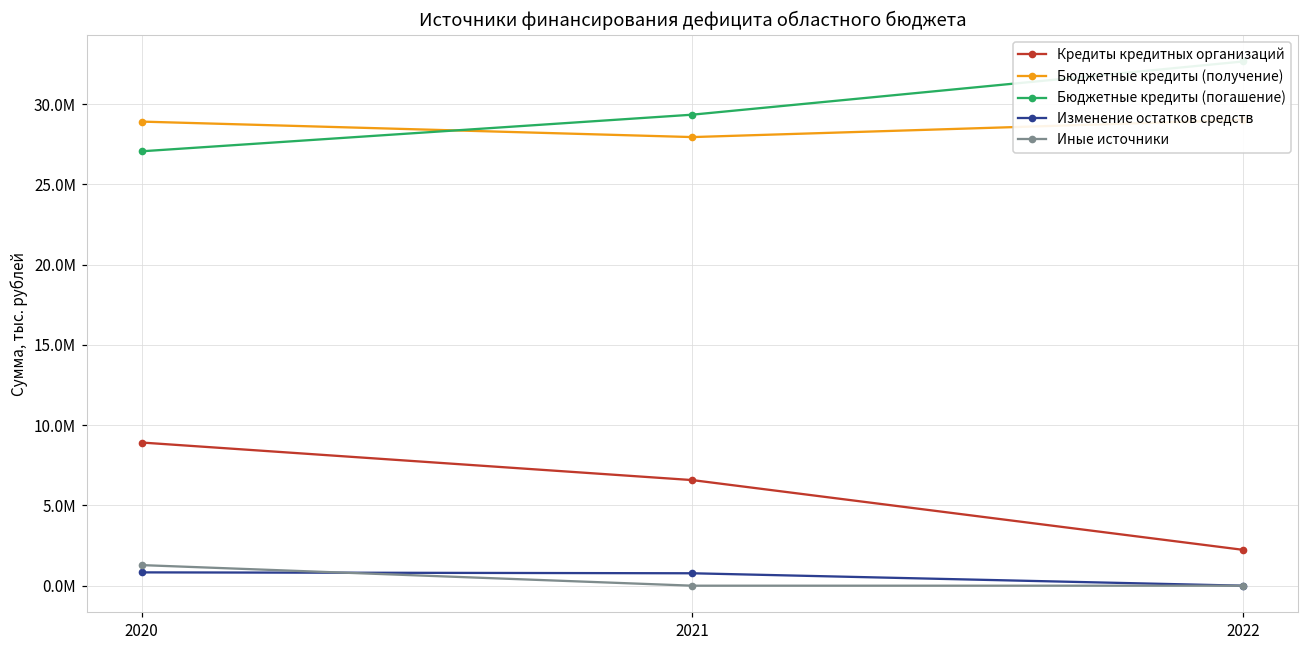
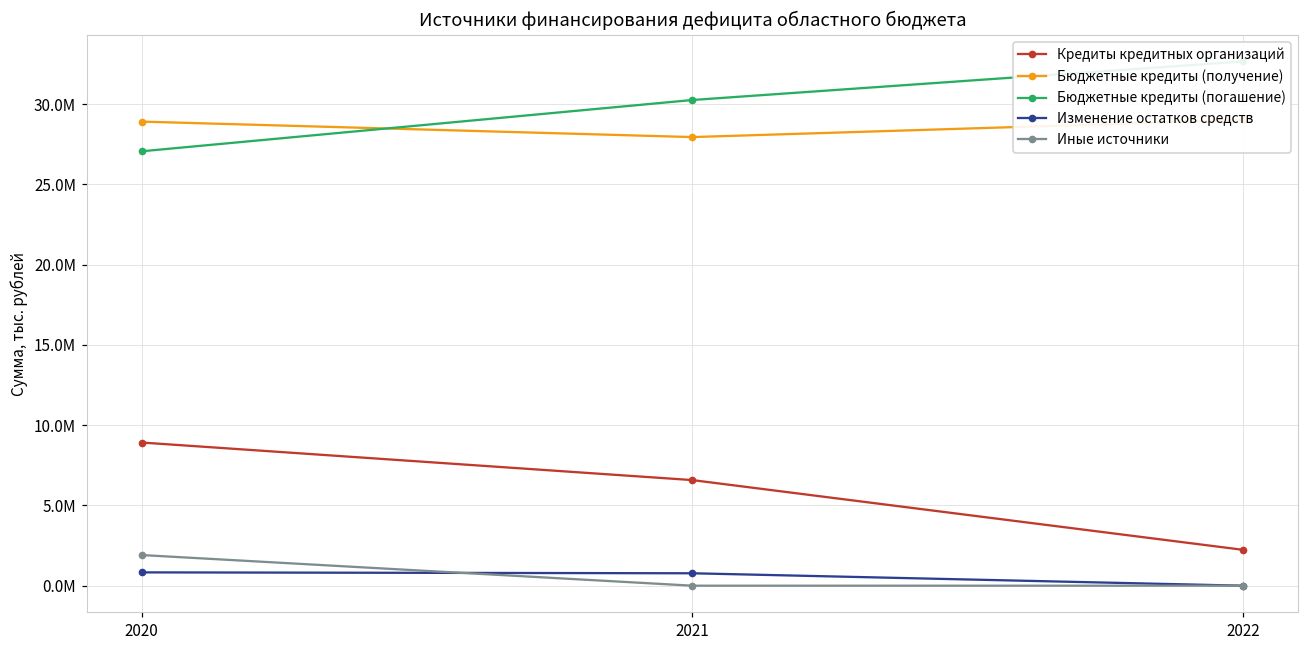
Иные источники, 2020: 1300000 -> 1900000
Бюджетные кредиты (погашение), 2021: 29300000 -> 30300000
